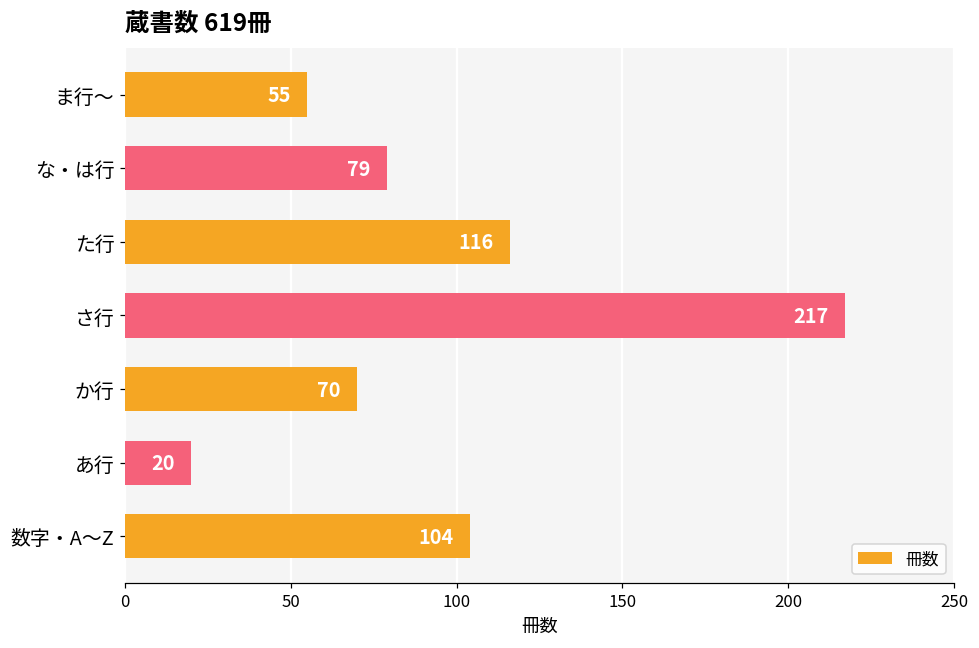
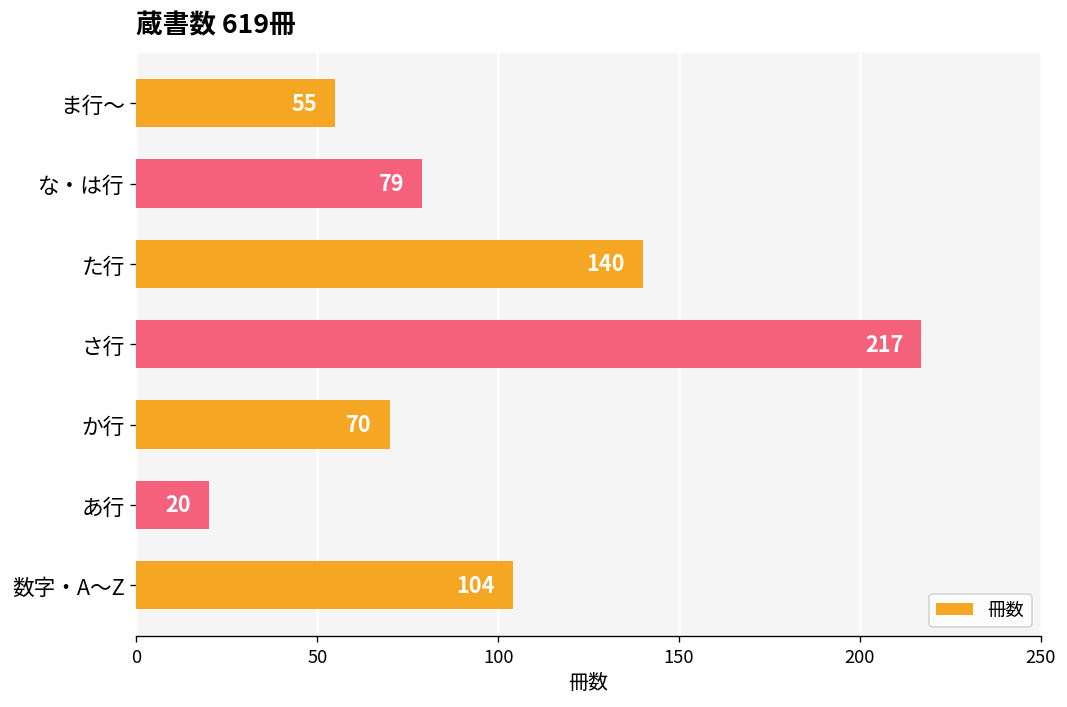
た行: 116 -> 140
